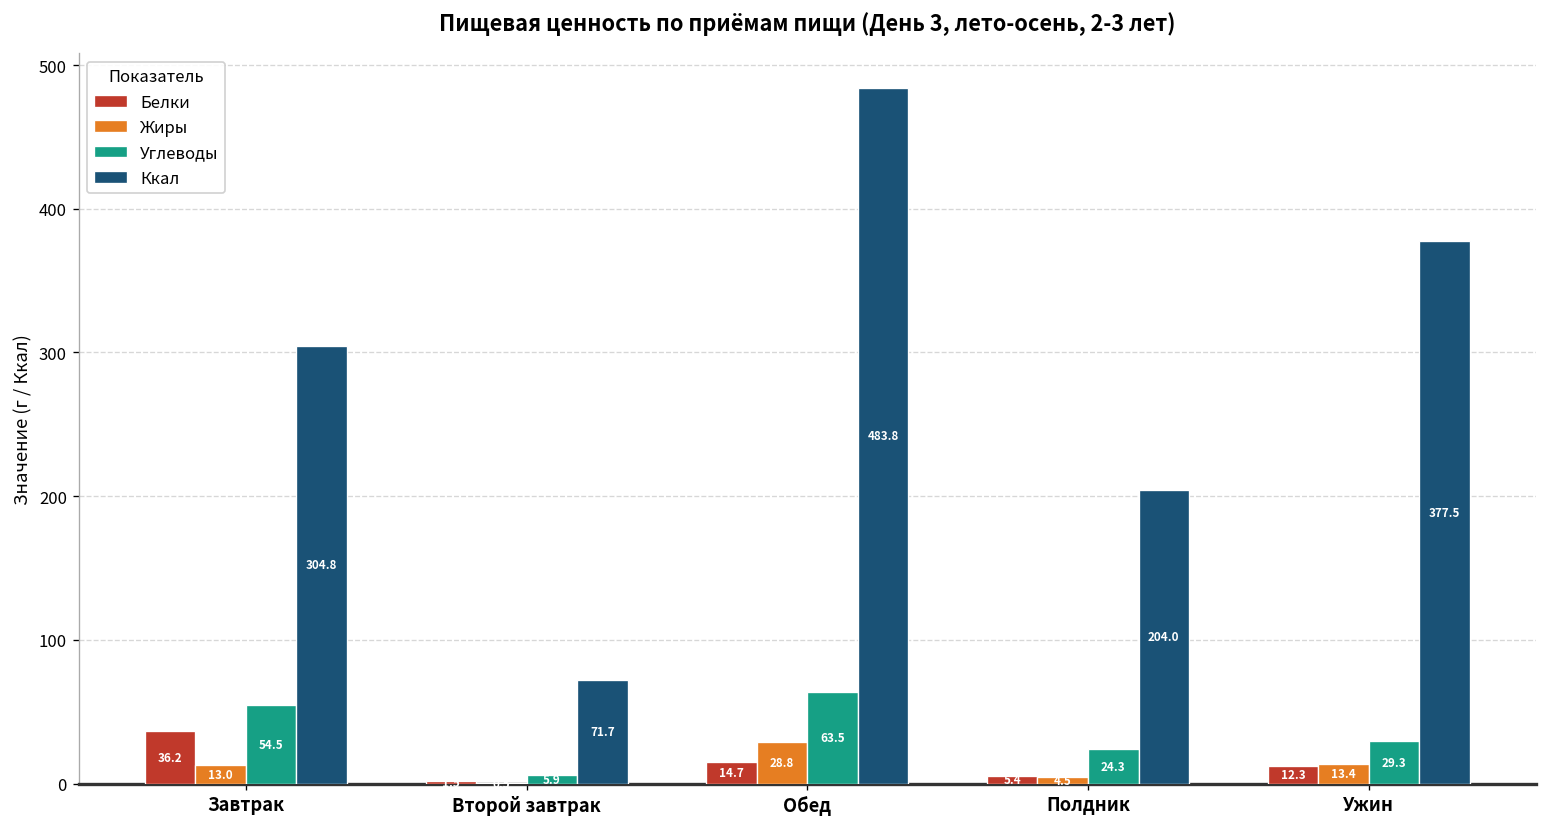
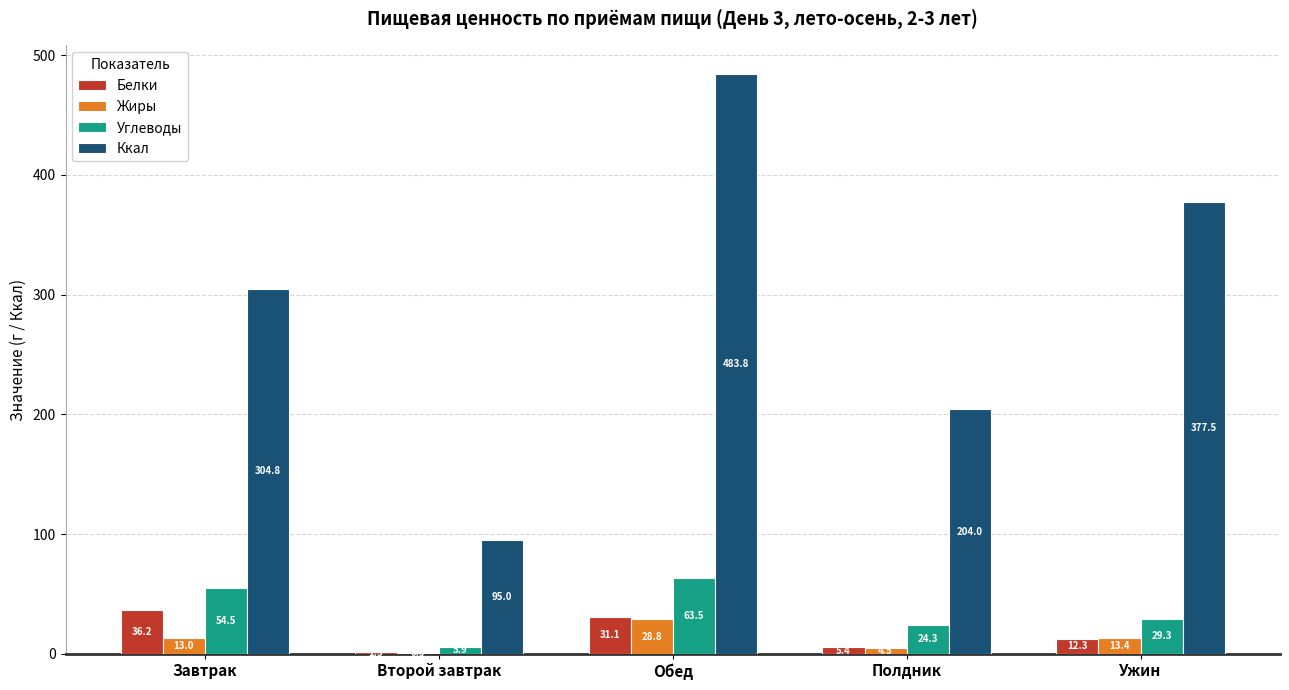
Ккал, Второй завтрак: 71.7 -> 95.0
Белки, Обед: 14.7 -> 31.1
